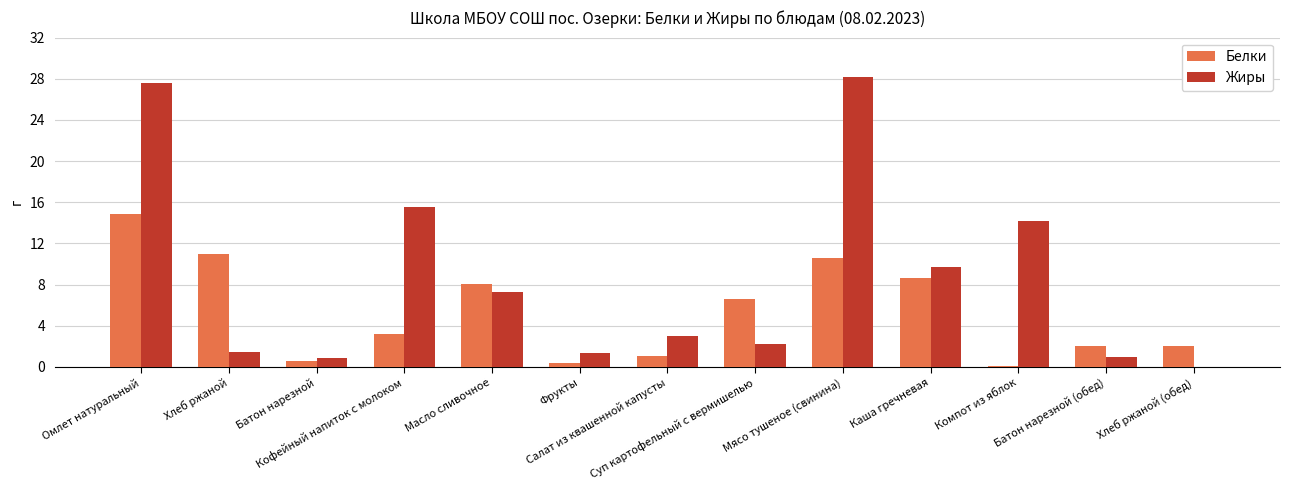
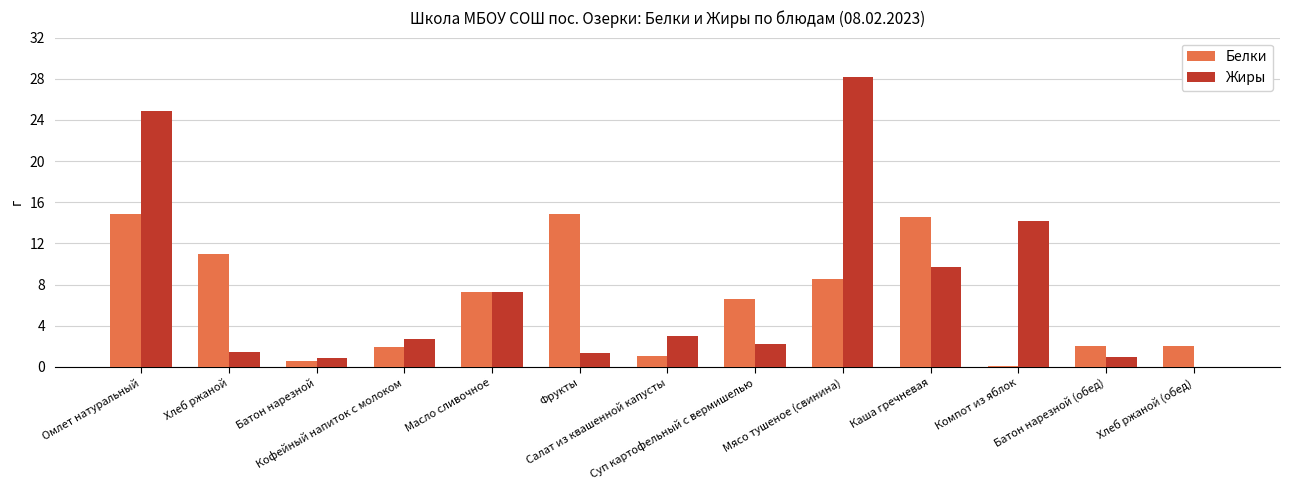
Жиры, Омлет натуральный: 27.6 -> 24.8
Белки, Кофейный напиток с молоком: 3.2 -> 1.9
Жиры, Кофейный напиток с молоком: 15.6 -> 2.7
Белки, Масло сливочное: 8.1 -> 7.2
Белки, Фрукты: 0.4 -> 14.9
Белки, Мясо тушеное (свинина): 10.6 -> 8.5
Белки, Каша гречневая: 8.7 -> 14.6
